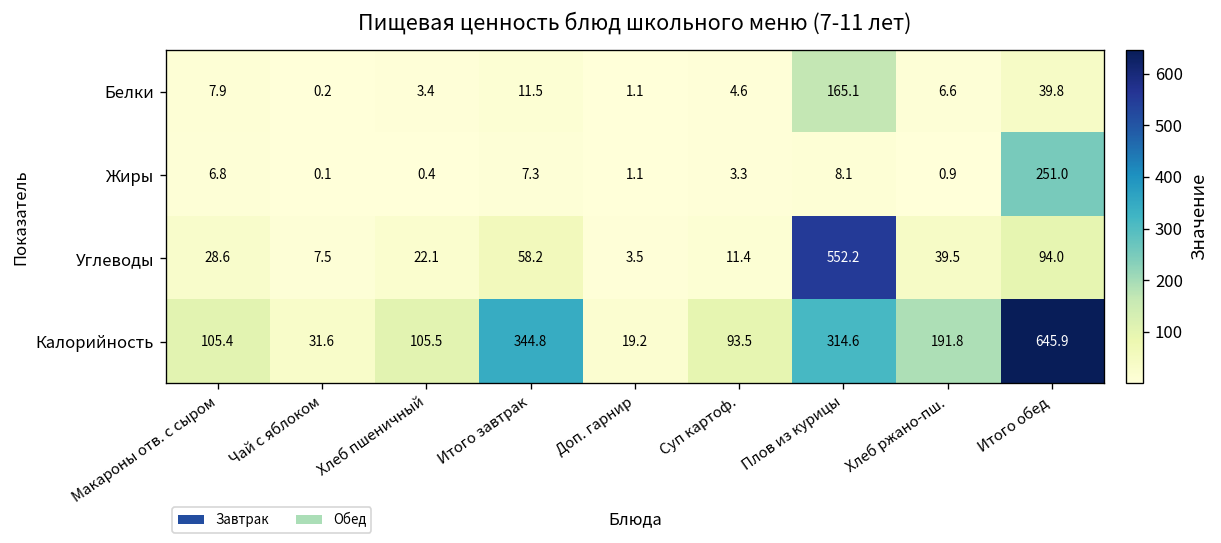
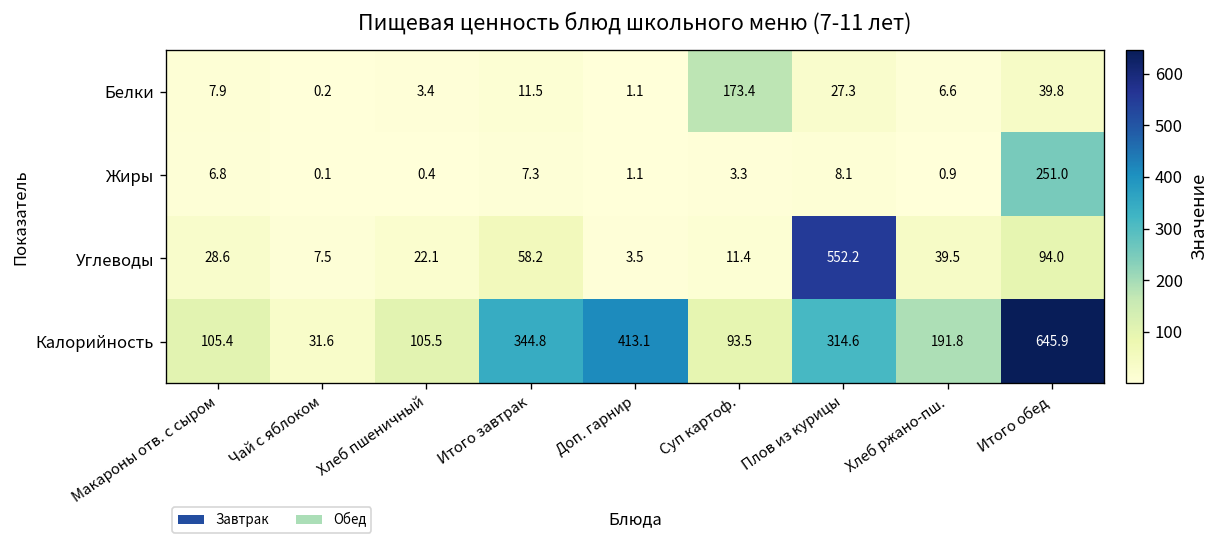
Белки, Суп картоф.: 4.6 -> 173.4
Белки, Плов из курицы: 165.1 -> 27.3
Калорийность, Доп. гарнир: 19.2 -> 413.1
